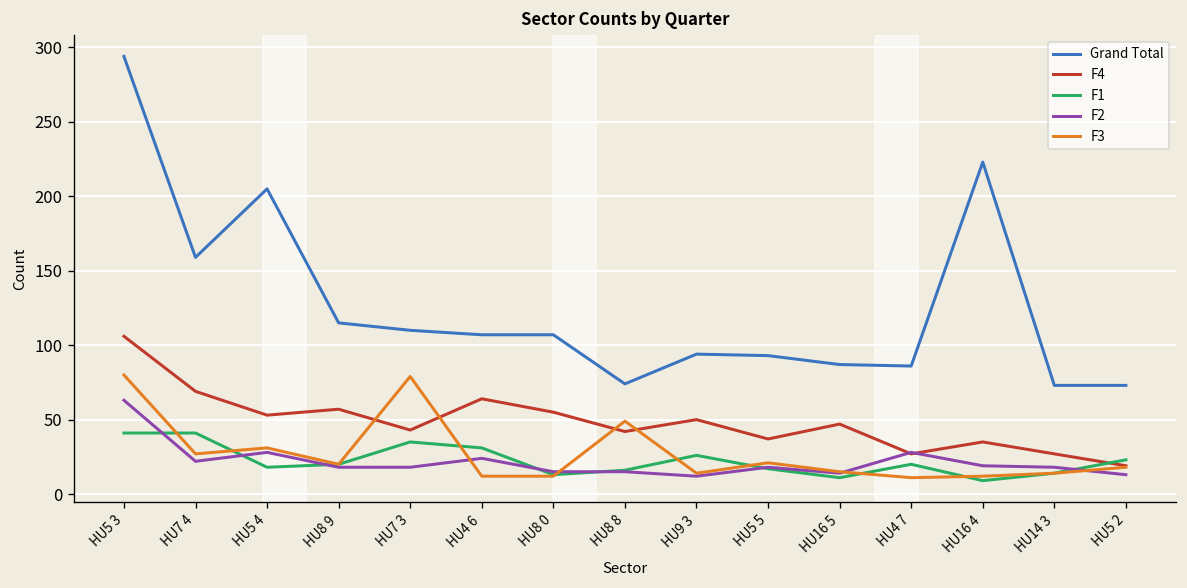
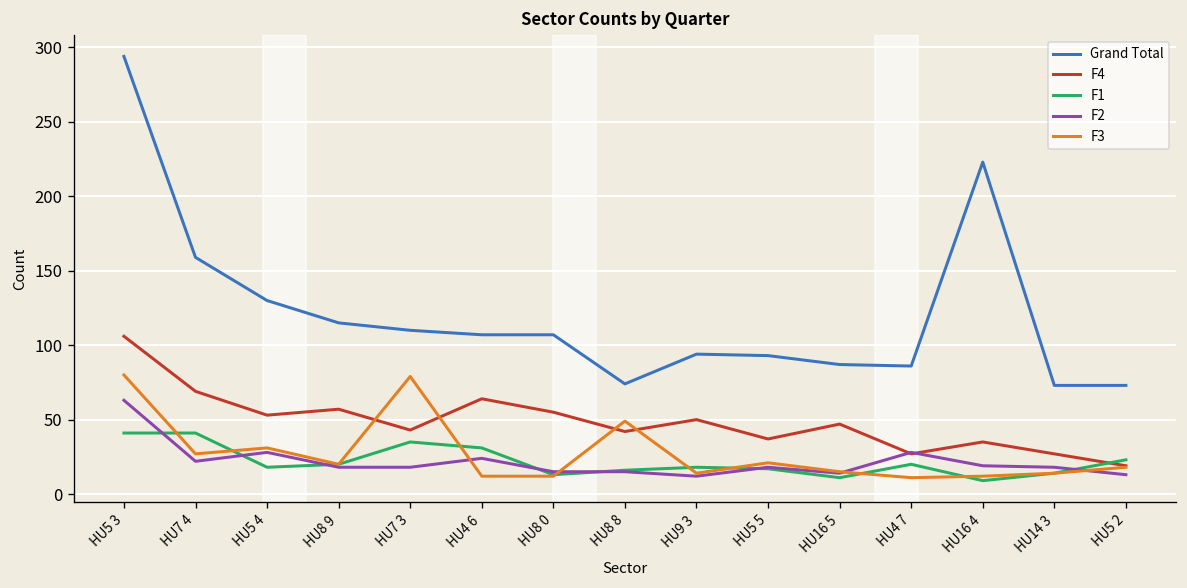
Grand Total, HU5 4: 205 -> 130
F1, HU9 3: 26 -> 18
